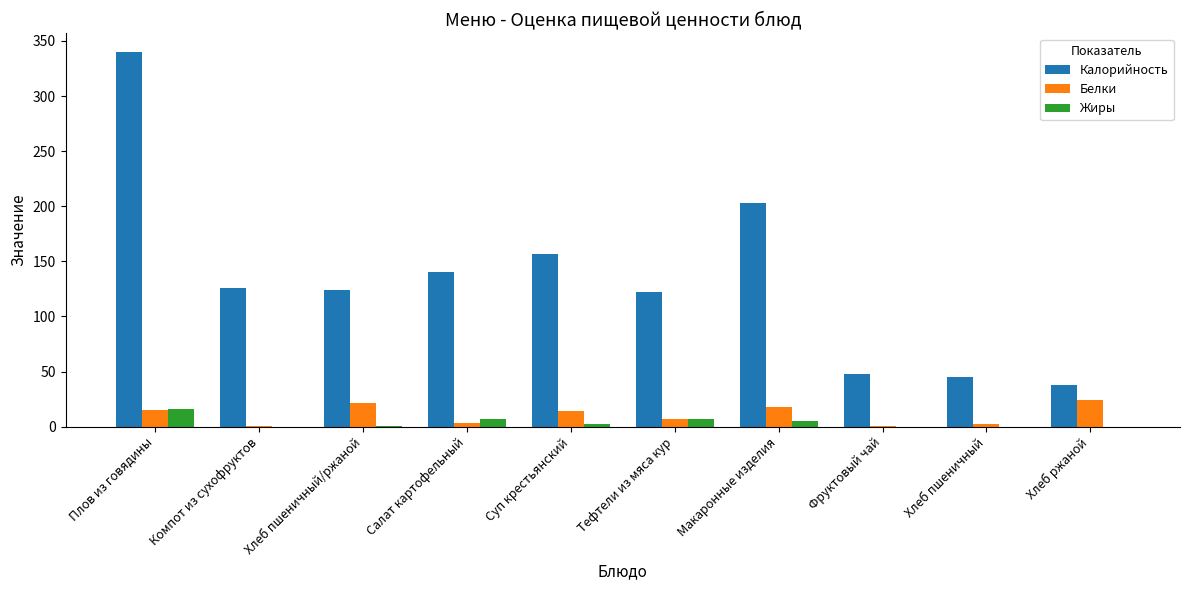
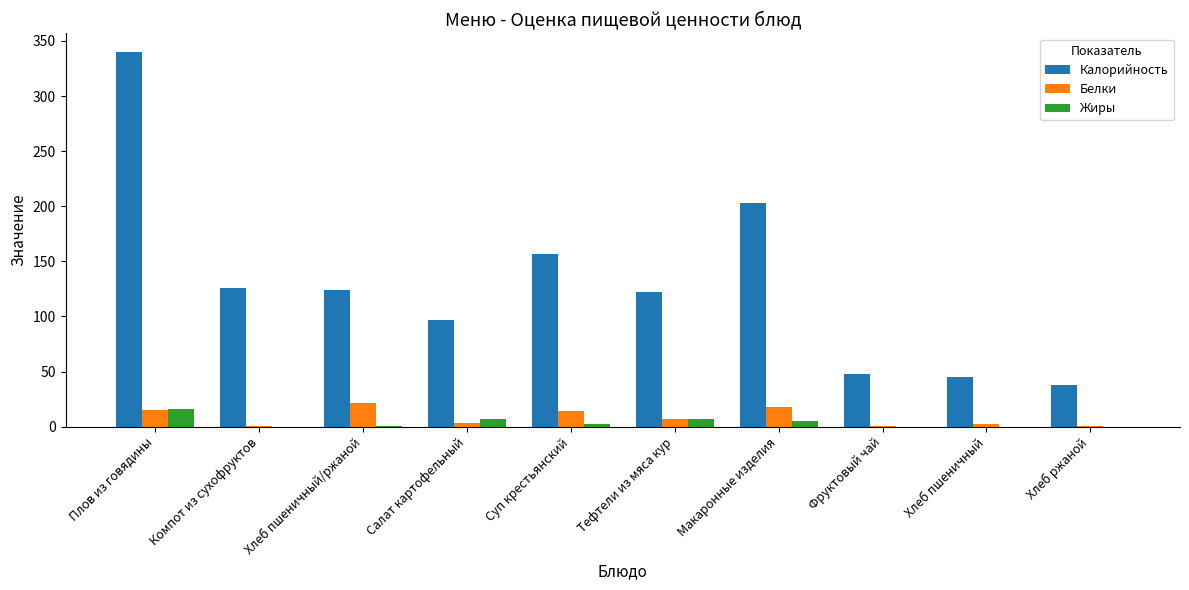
Калорийность, Салат картофельный: 140 -> 97
Белки, Хлеб ржаной: 24 -> 1
